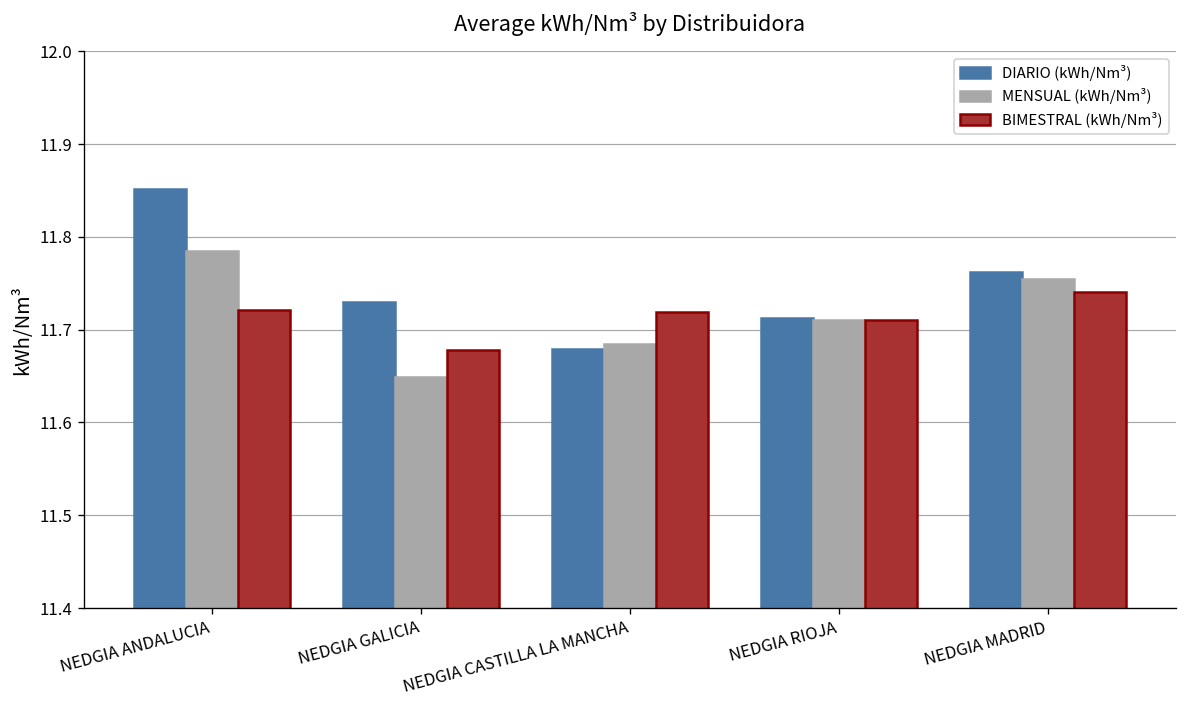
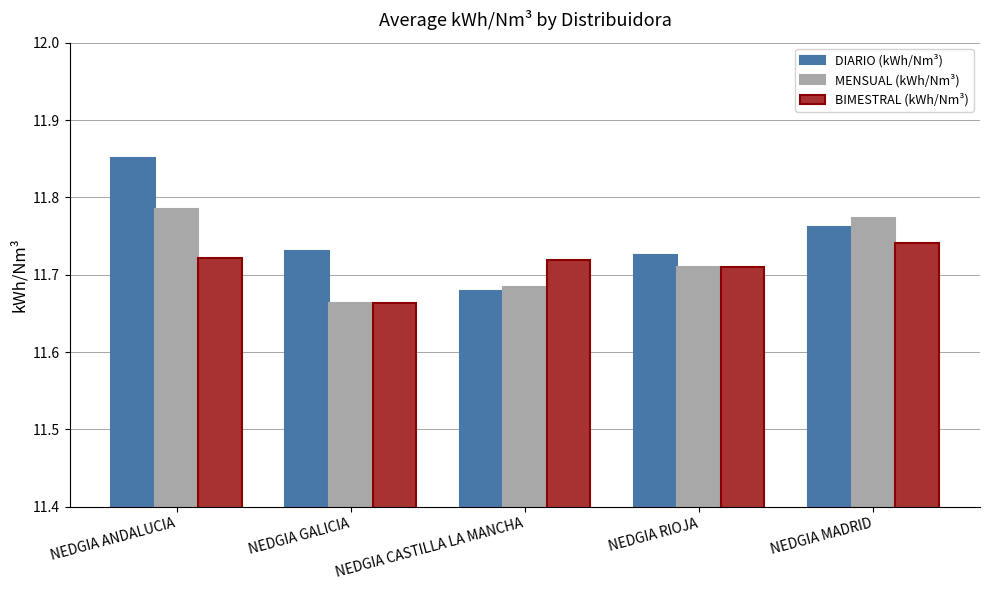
MENSUAL (kWh/Nm³), NEDGIA GALICIA: 11.65 -> 11.66
BIMESTRAL (kWh/Nm³), NEDGIA GALICIA: 11.68 -> 11.66
DIARIO (kWh/Nm³), NEDGIA RIOJA: 11.71 -> 11.73
MENSUAL (kWh/Nm³), NEDGIA MADRID: 11.76 -> 11.77
